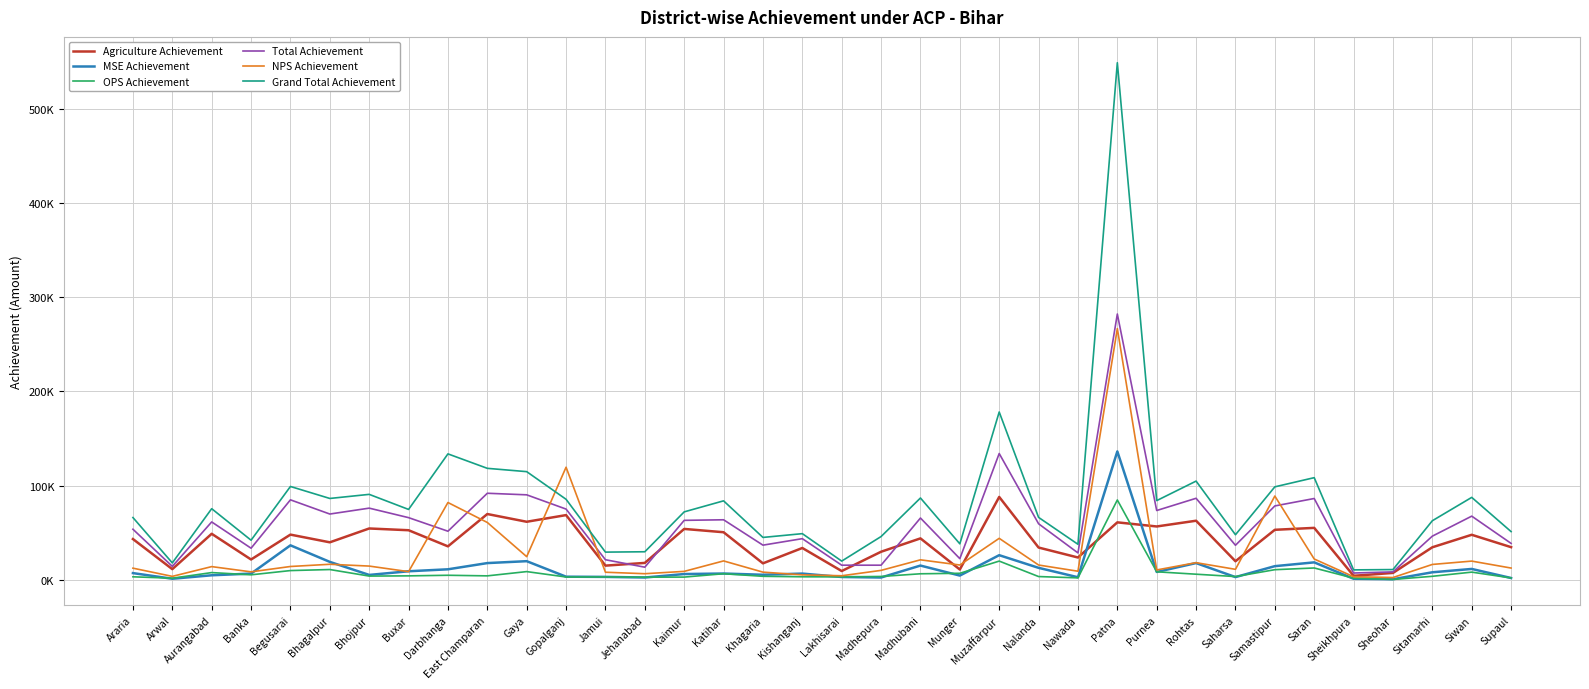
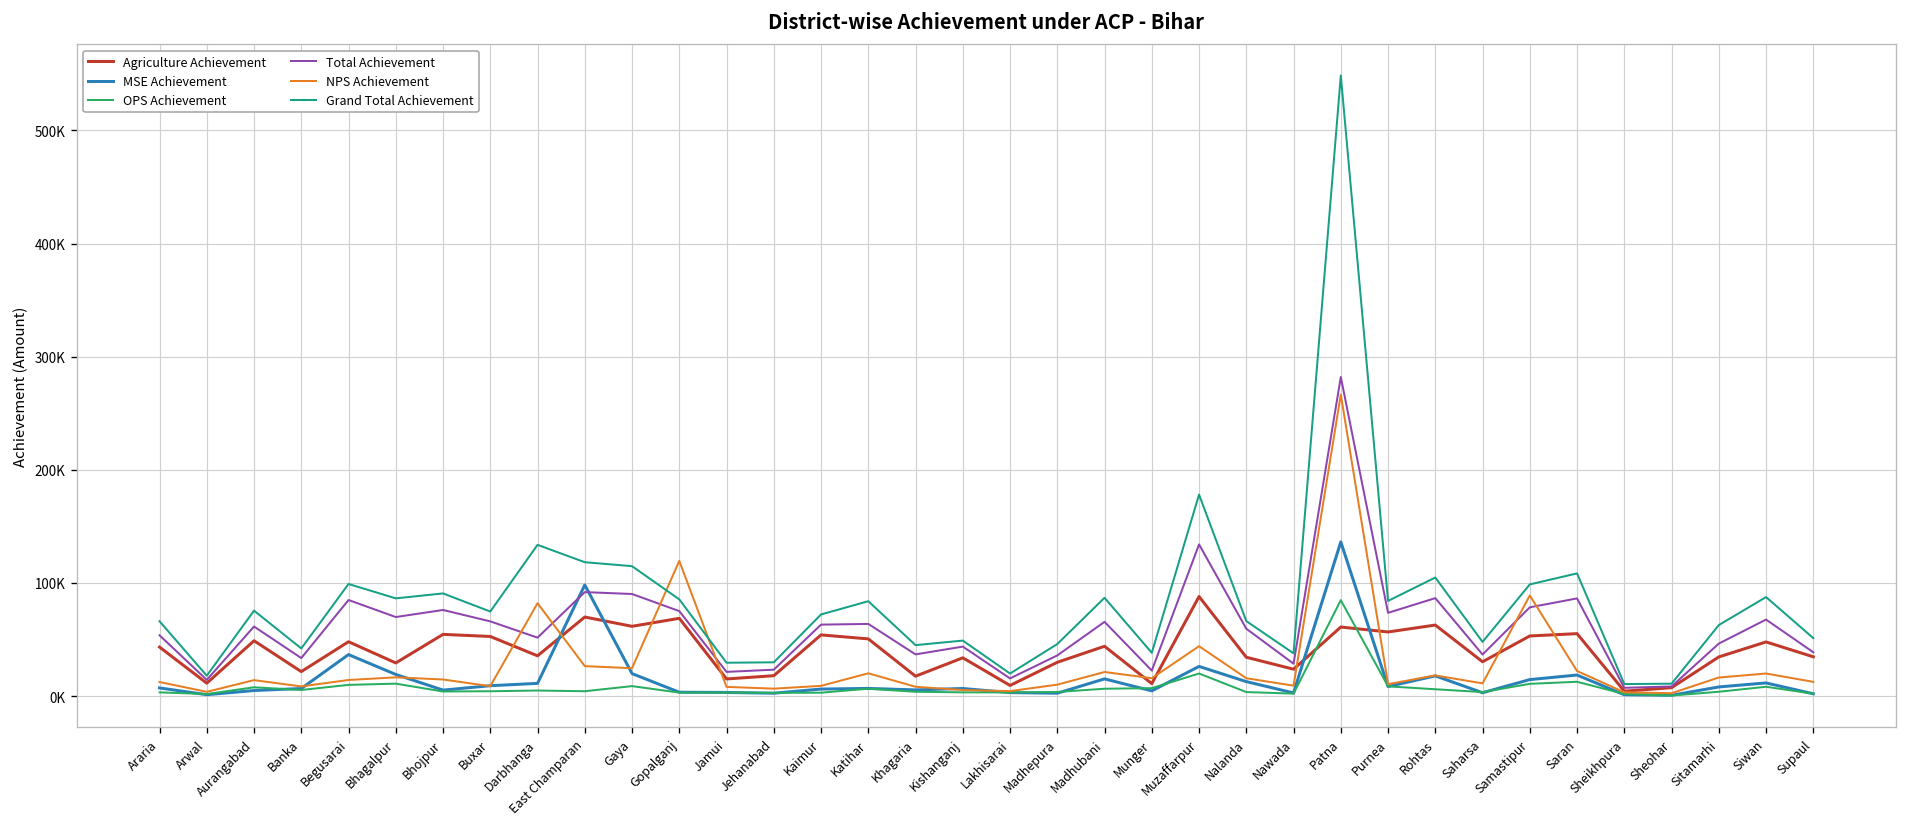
Agriculture Achievement, Bhagalpur: 40000 -> 30000
MSE Achievement, East Champaran: 20000 -> 100000
NPS Achievement, East Champaran: 60000 -> 30000
Total Achievement, Jehanabad: 10000 -> 20000
Total Achievement, Madhepura: 20000 -> 40000
Agriculture Achievement, Saharsa: 20000 -> 30000
